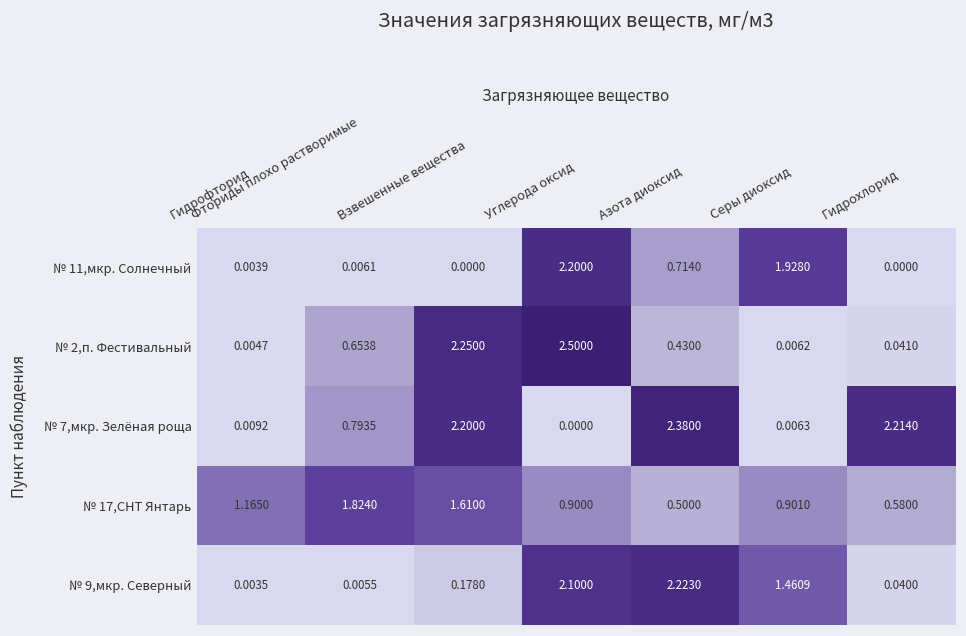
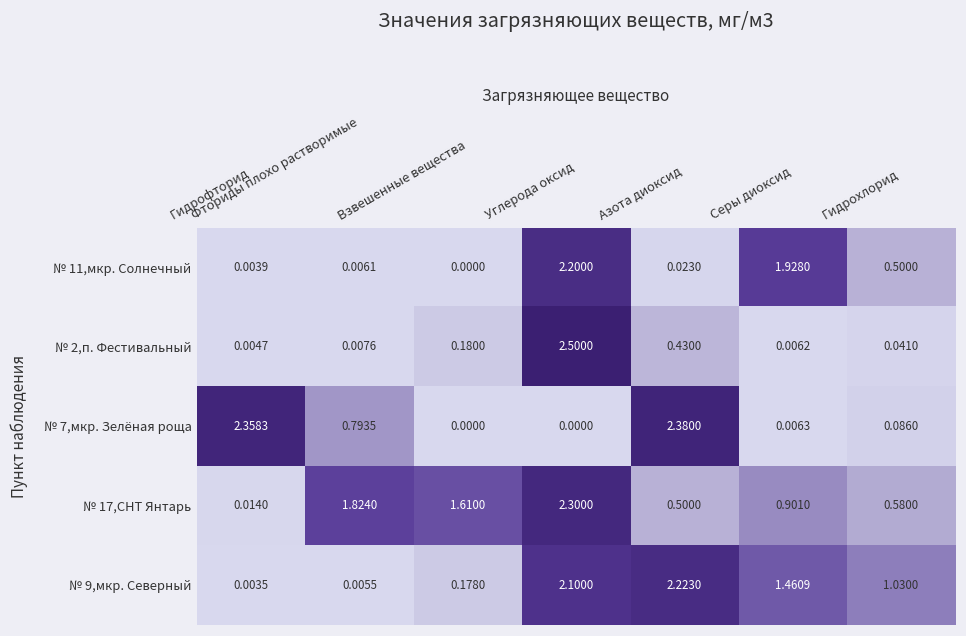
№ 11,мкр. Солнечный, Азота диоксид: 0.7140 -> 0.0230
№ 11,мкр. Солнечный, Гидрохлорид: 0.0000 -> 0.5000
№ 2,п. Фестивальный, Фториды плохо растворимые: 0.6538 -> 0.0076
№ 2,п. Фестивальный, Взвешенные вещества: 2.2500 -> 0.1800
№ 7,мкр. Зелёная роща, Гидрофторид: 0.0092 -> 2.3583
№ 7,мкр. Зелёная роща, Взвешенные вещества: 2.2000 -> 0.0000
№ 7,мкр. Зелёная роща, Гидрохлорид: 2.2140 -> 0.0860
№ 17,СНТ Янтарь, Гидрофторид: 1.1650 -> 0.0140
№ 17,СНТ Янтарь, Углерода оксид: 0.9000 -> 2.3000
№ 9,мкр. Северный, Гидрохлорид: 0.0400 -> 1.0300
